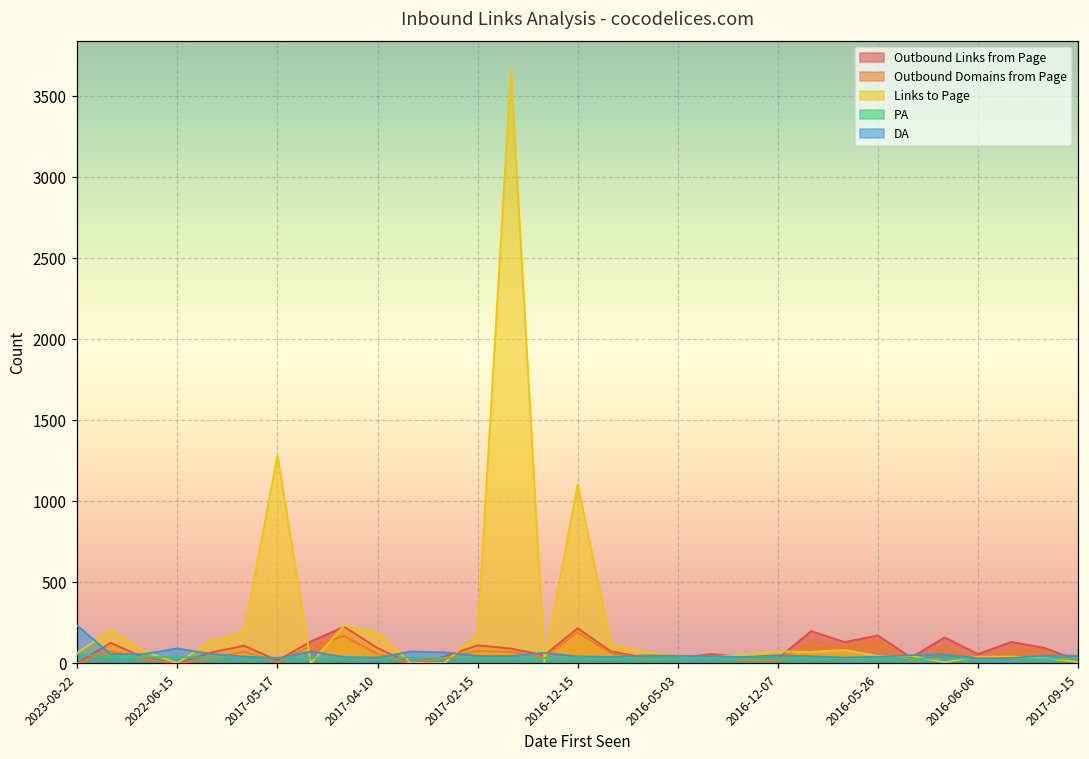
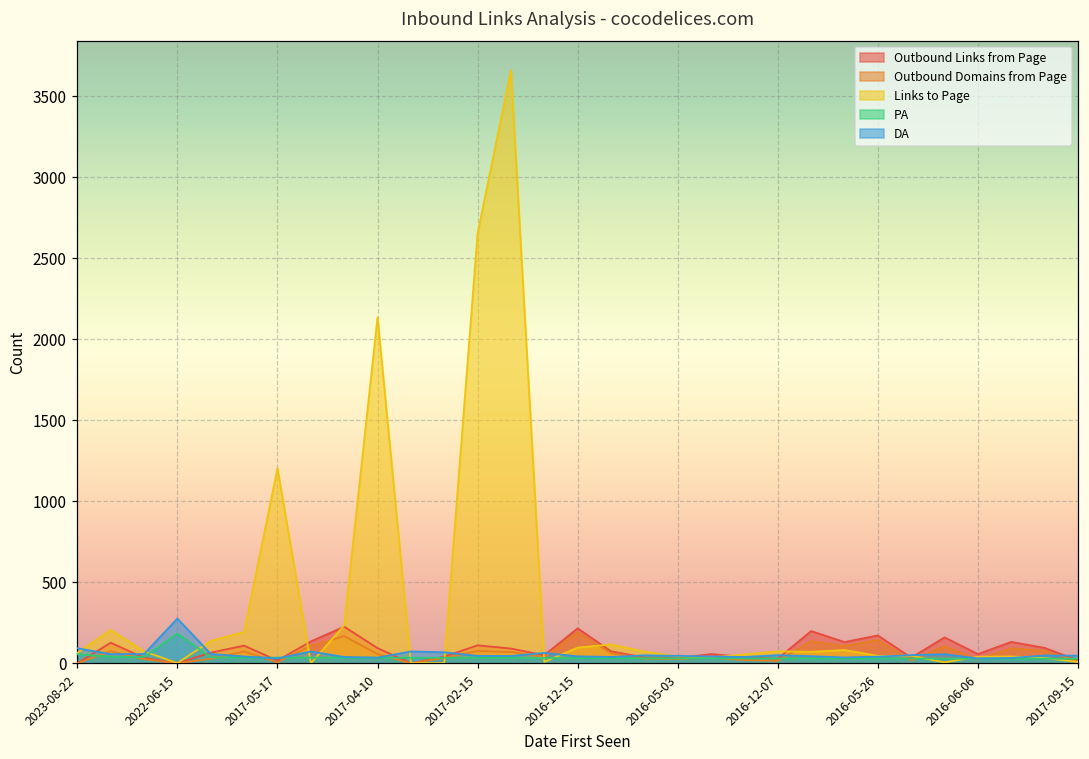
DA, 2023-08-22: 230 -> 90
PA, 2022-06-15: 40 -> 190
DA, 2022-06-15: 90 -> 280
Links to Page, 2017-05-17: 1280 -> 1200
Links to Page, 2017-04-10: 190 -> 2140
Links to Page, 2017-02-15: 180 -> 2650
Links to Page, 2016-12-15: 1100 -> 100
